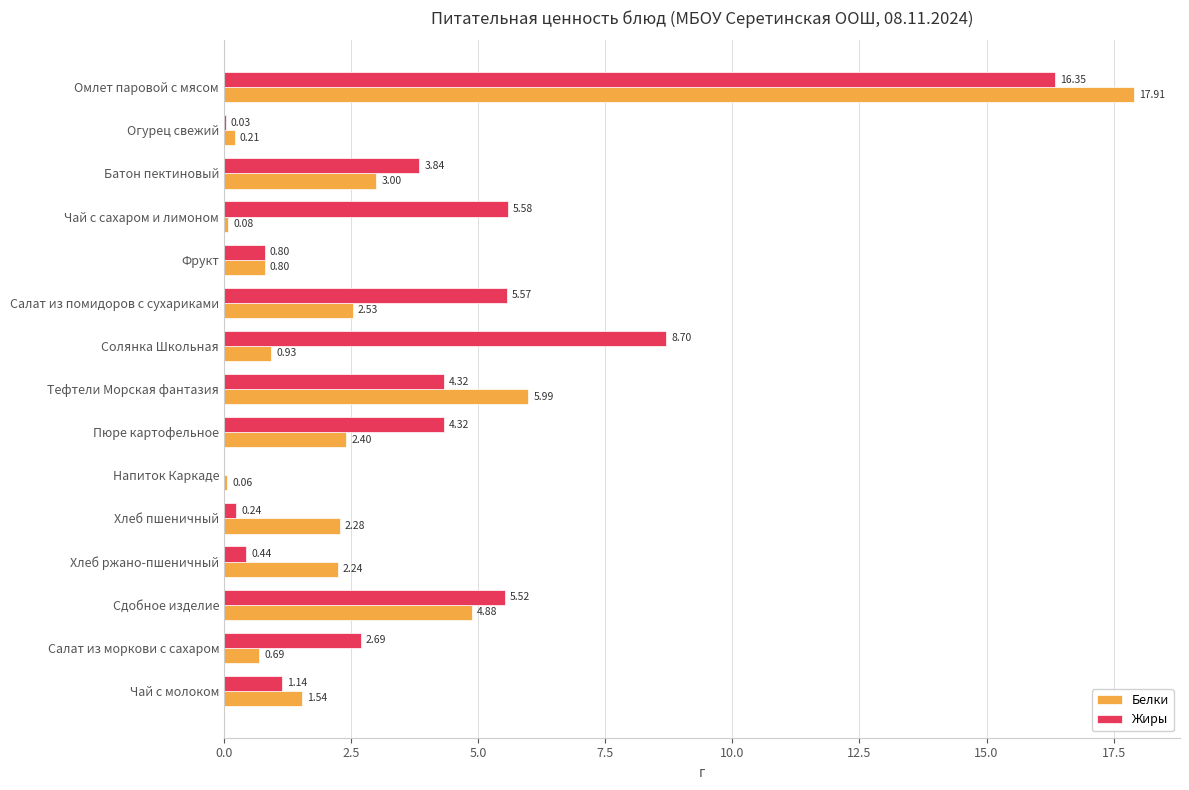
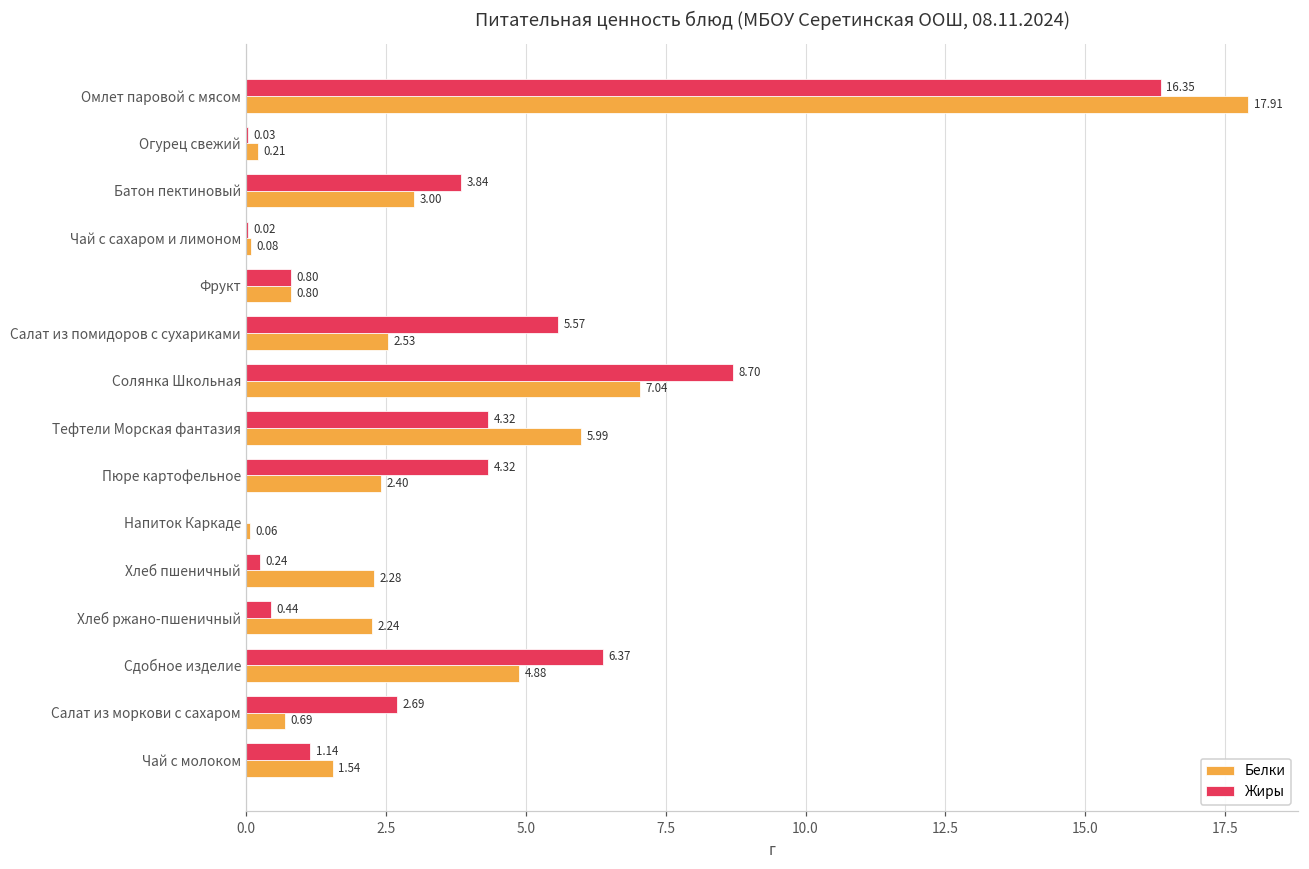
Жиры, Чай с сахаром и лимоном: 5.58 -> 0.02
Белки, Солянка Школьная: 0.93 -> 7.04
Жиры, Сдобное изделие: 5.52 -> 6.37
